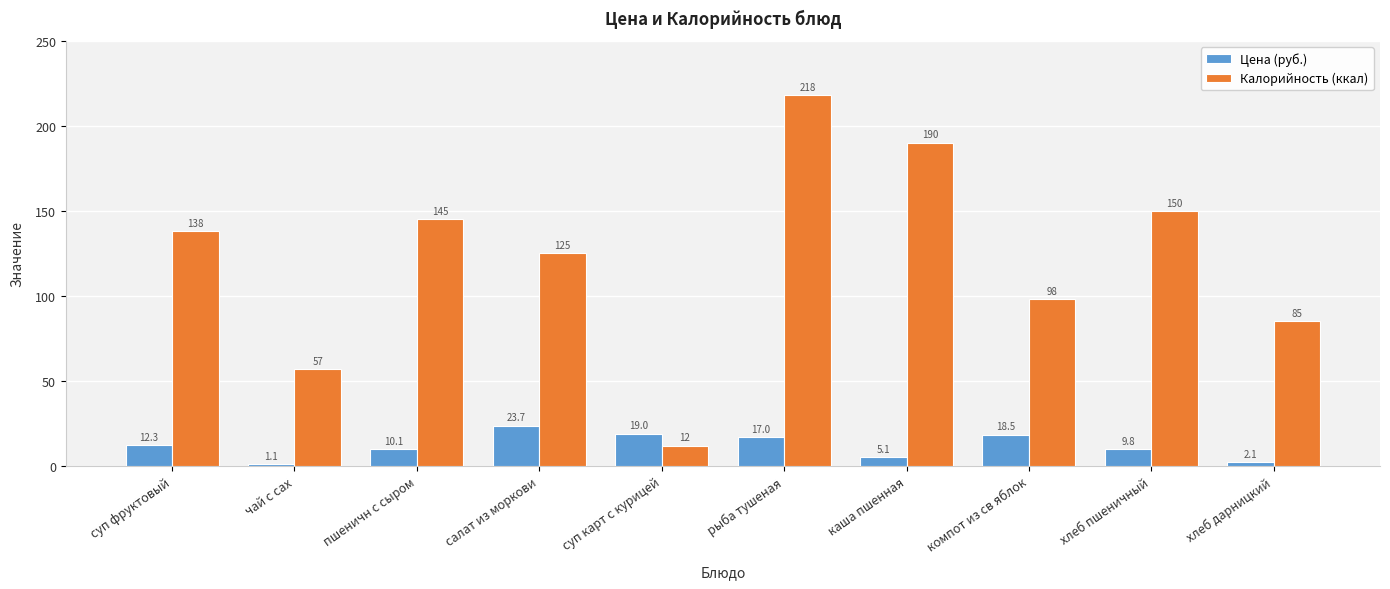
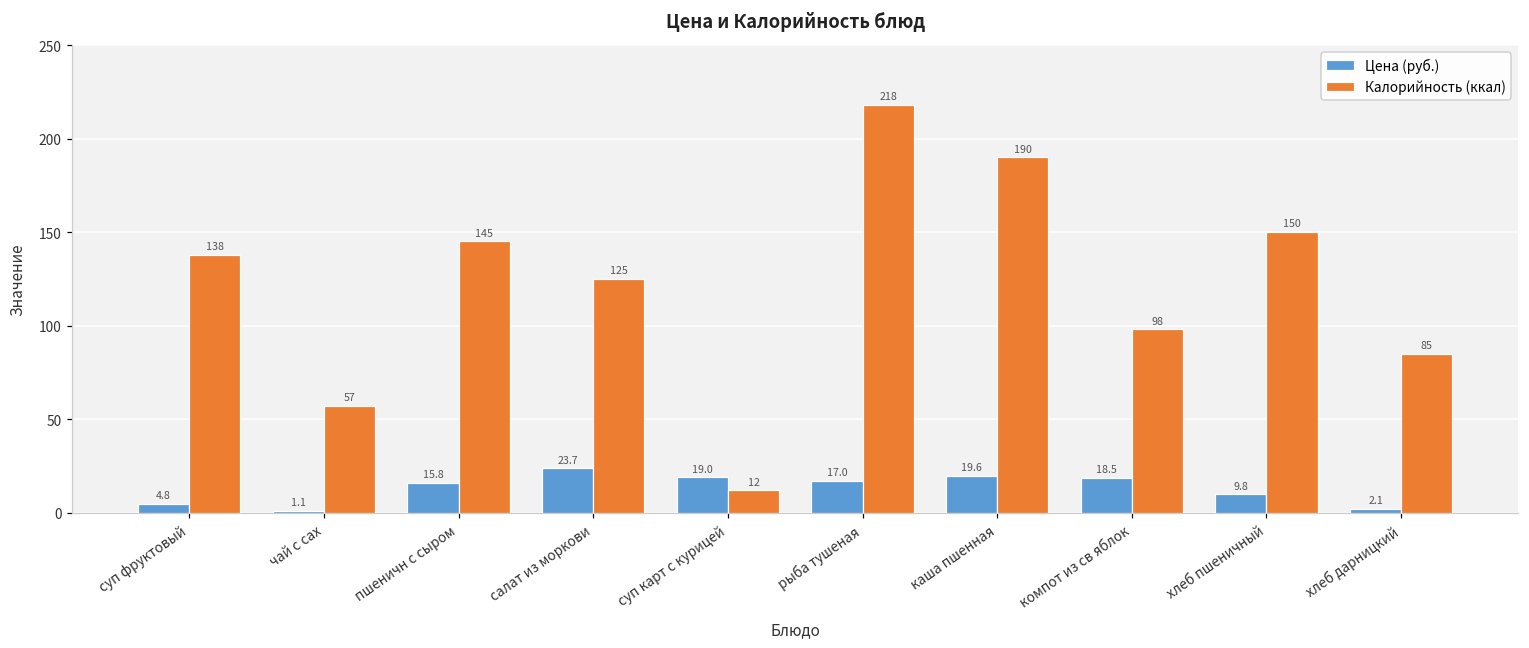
Цена (руб.), суп фруктовый: 12.3 -> 4.8
Цена (руб.), пшеничн с сыром: 10.1 -> 15.8
Цена (руб.), каша пшенная: 5.1 -> 19.6
